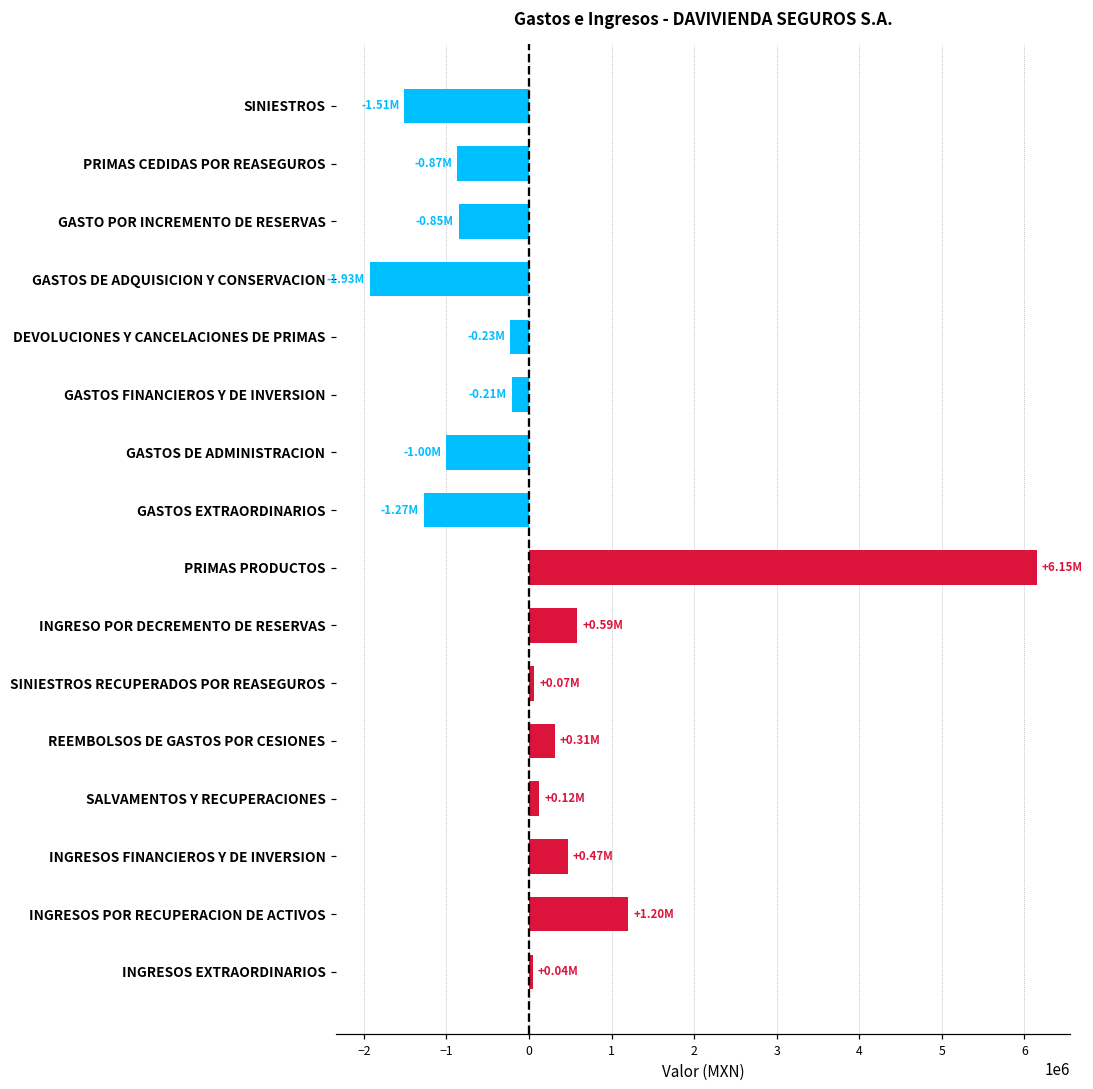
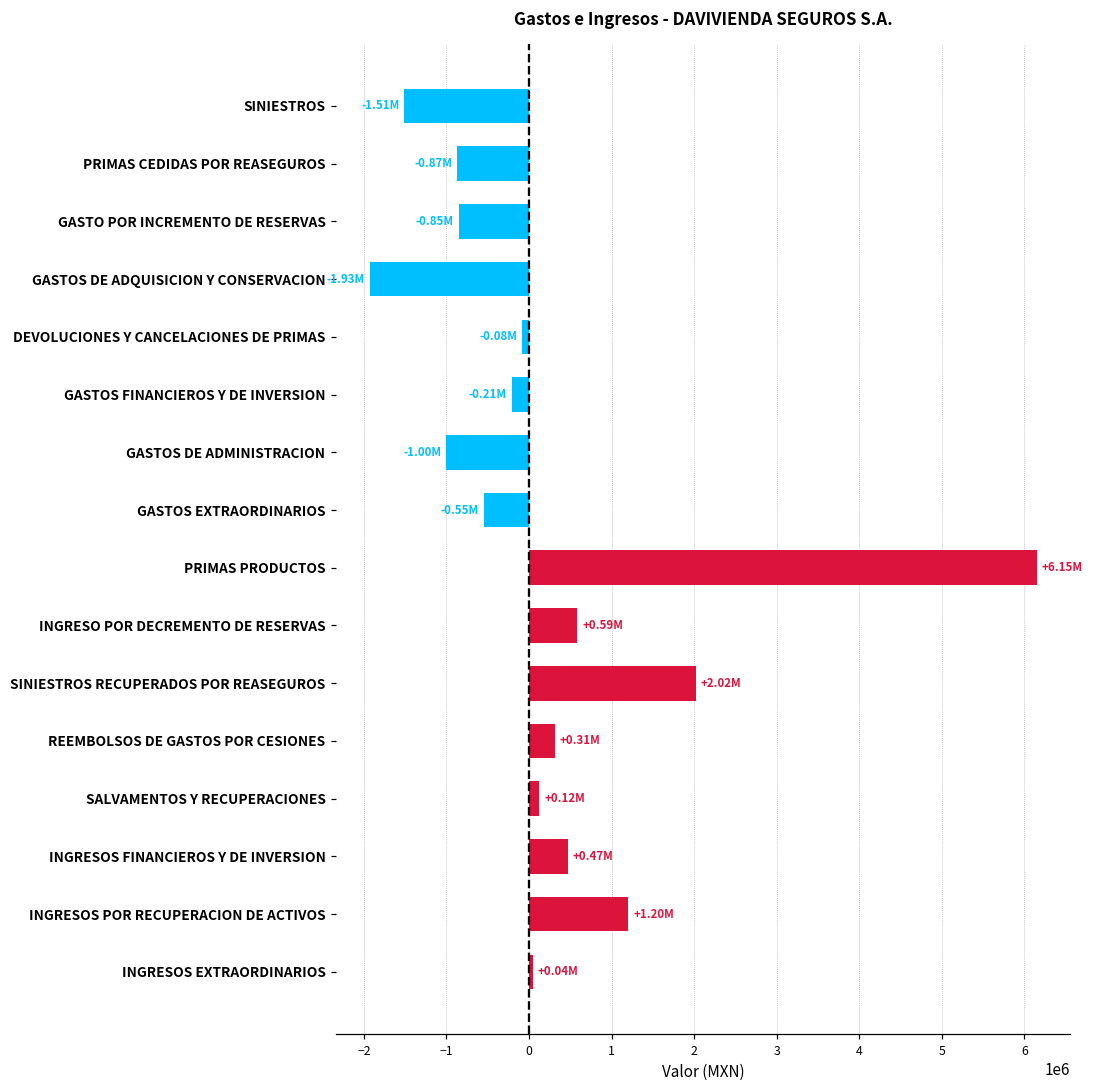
DEVOLUCIONES Y CANCELACIONES DE PRIMAS: -0.23M -> -0.08M
GASTOS EXTRAORDINARIOS: -1.27M -> -0.55M
SINIESTROS RECUPERADOS POR REASEGUROS: +0.07M -> +2.02M
